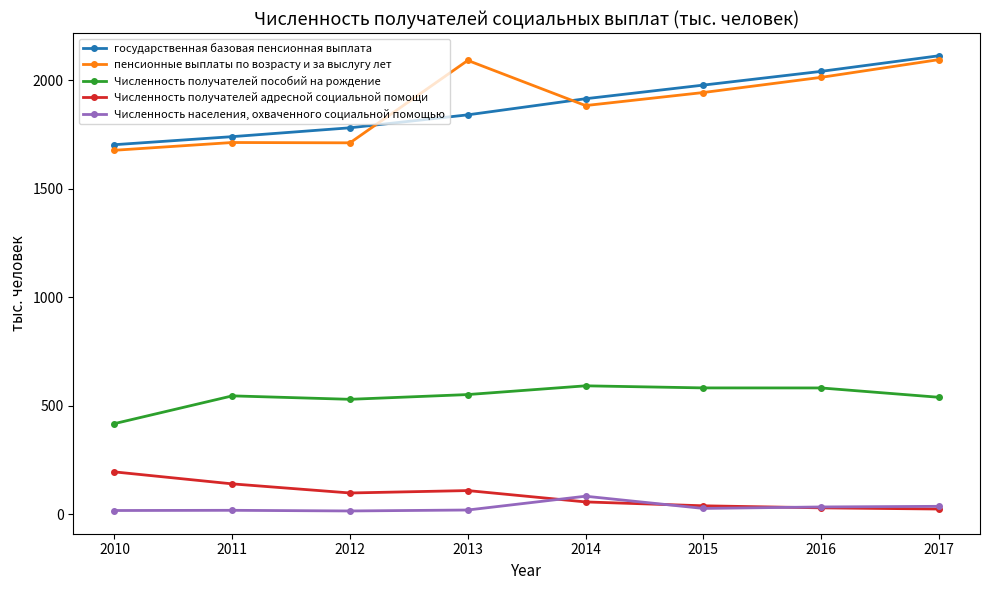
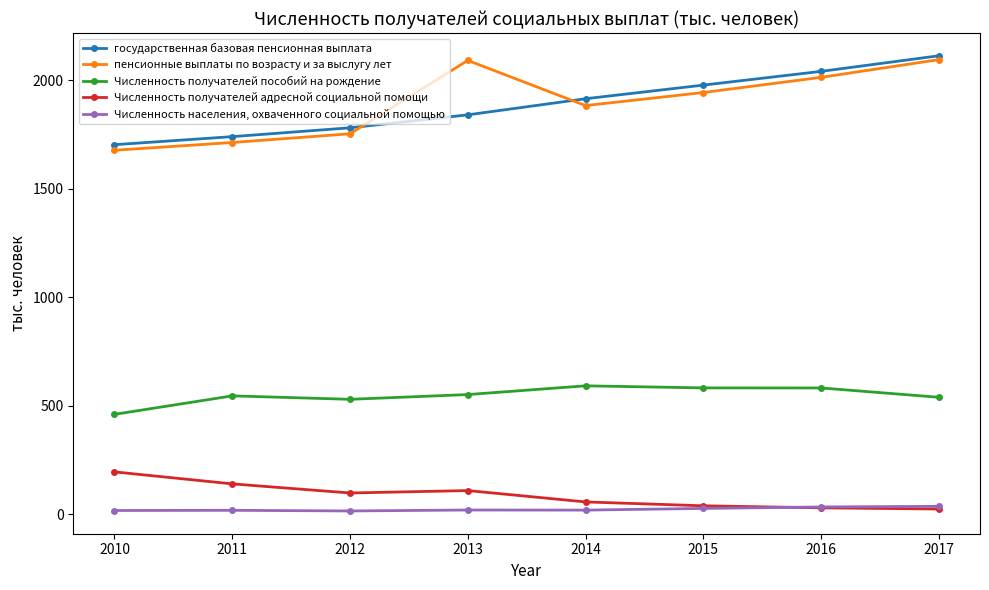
Численность получателей пособий на рождение, 2010: 420 -> 460
пенсионные выплаты по возрасту и за выслугу лет, 2012: 1710 -> 1750
Численность населения, охваченного социальной помощью, 2014: 80 -> 20
